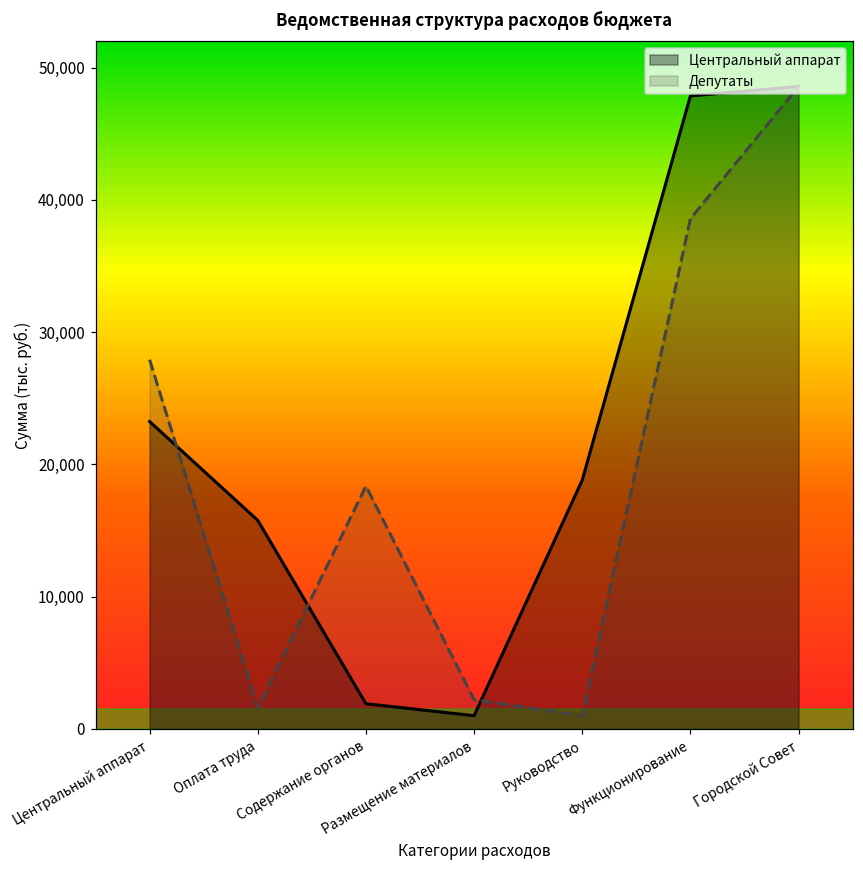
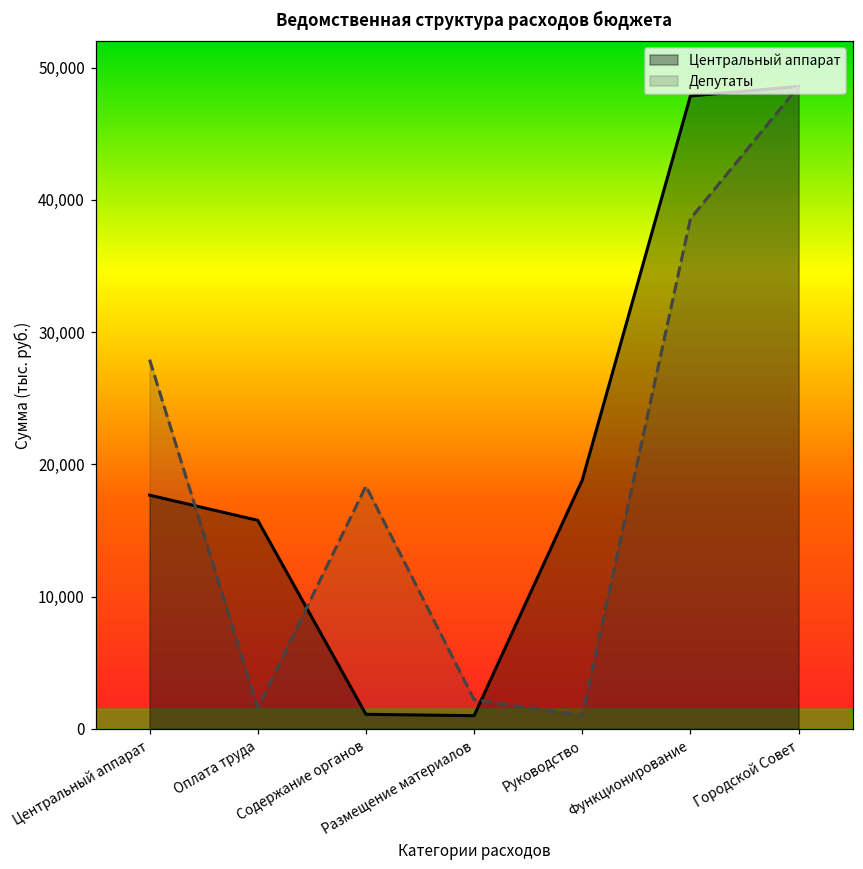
Центральный аппарат, Центральный аппарат: 23,200 -> 17,700
Центральный аппарат, Содержание органов: 1,900 -> 1,100
